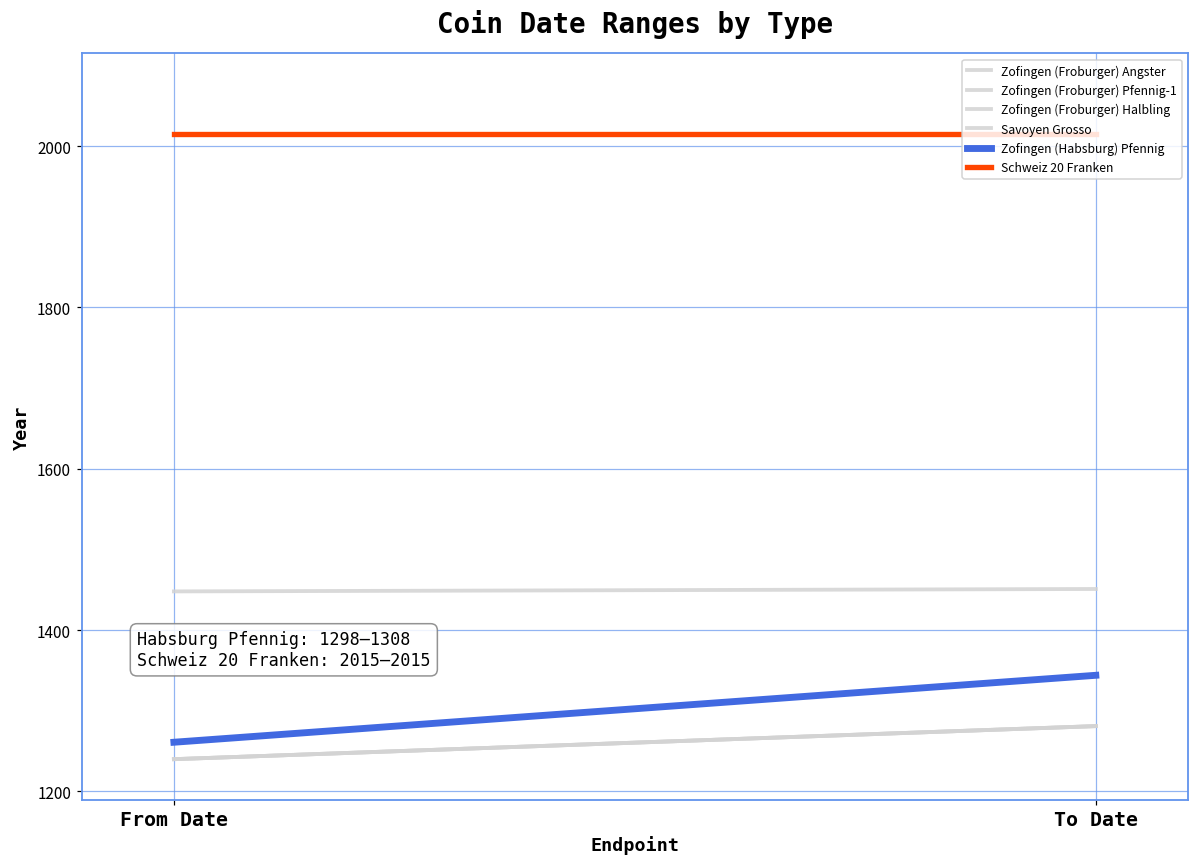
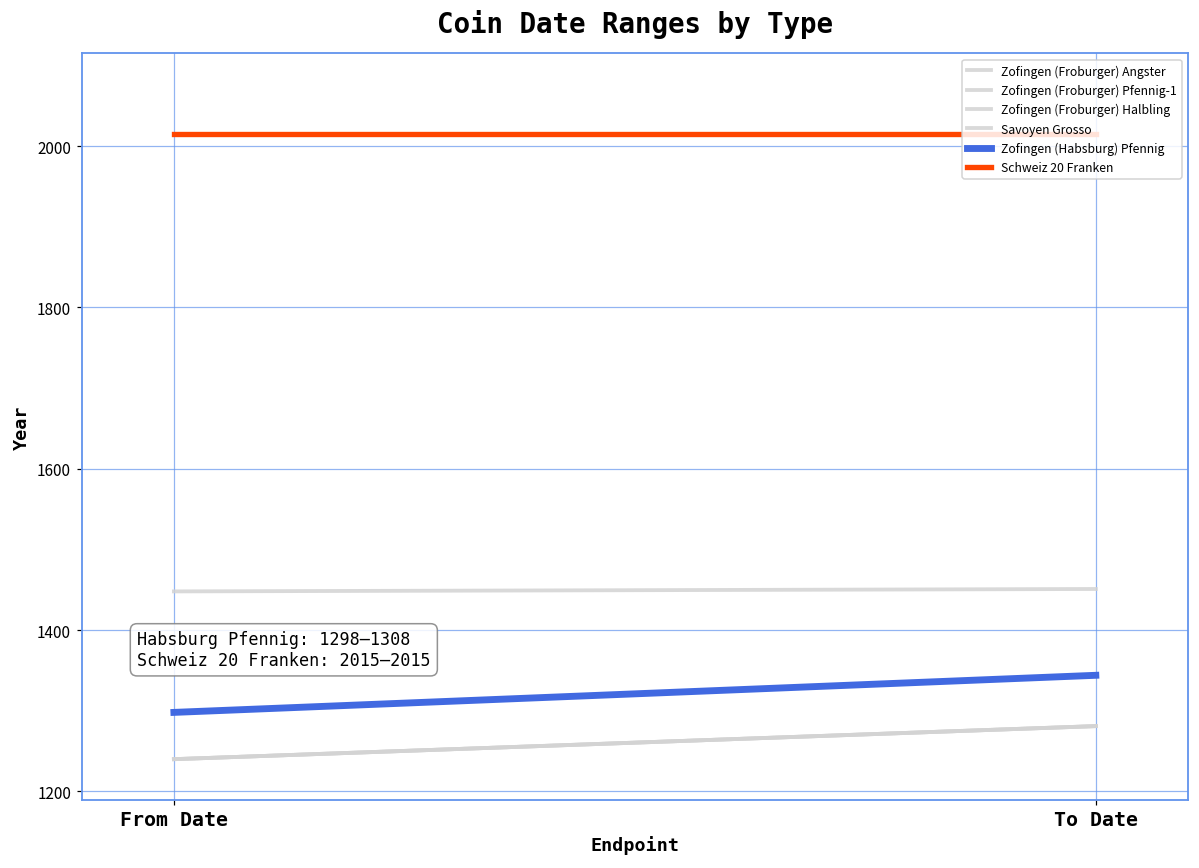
Zofingen (Habsburg) Pfennig, From Date: 1260 -> 1300
